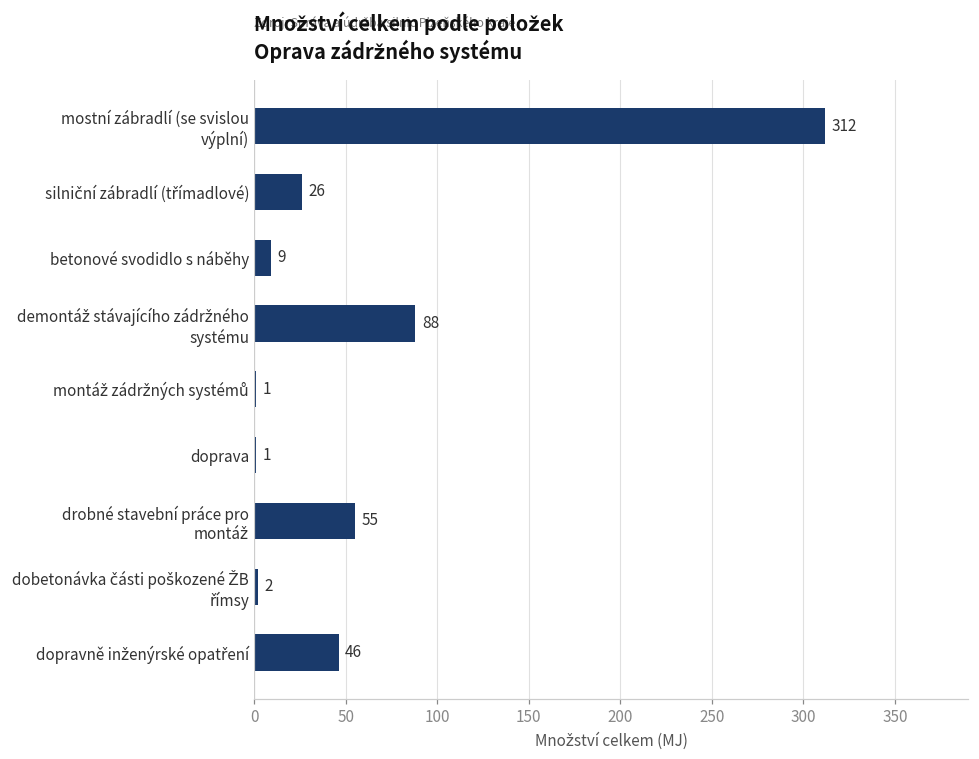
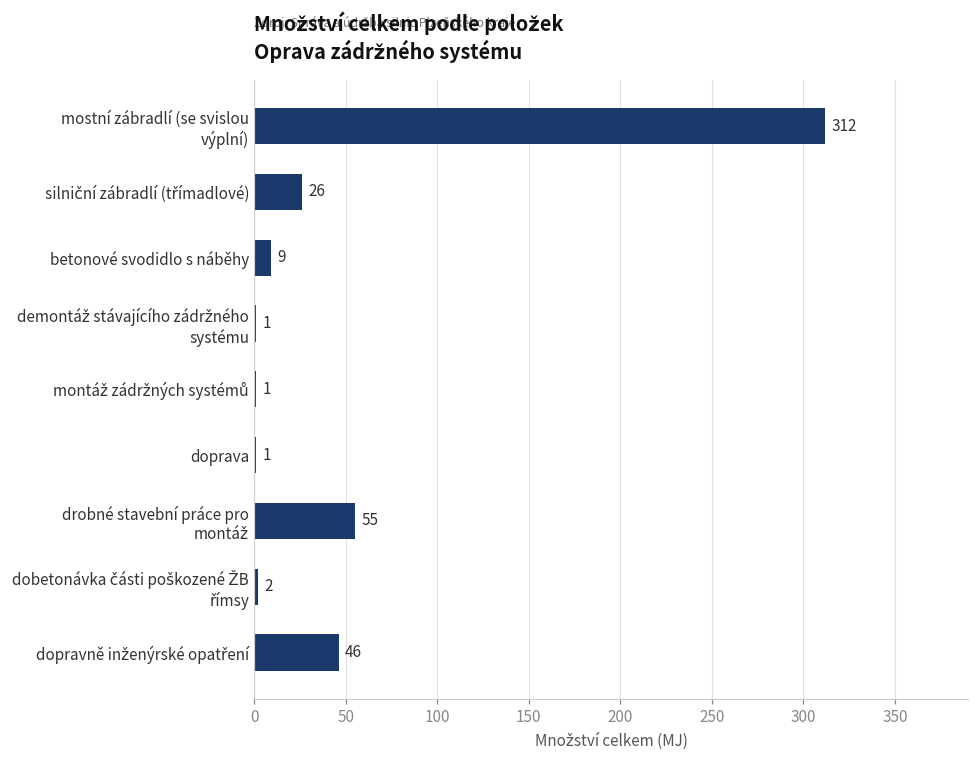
demontáž stávajícího zádržného systému: 88 -> 1
